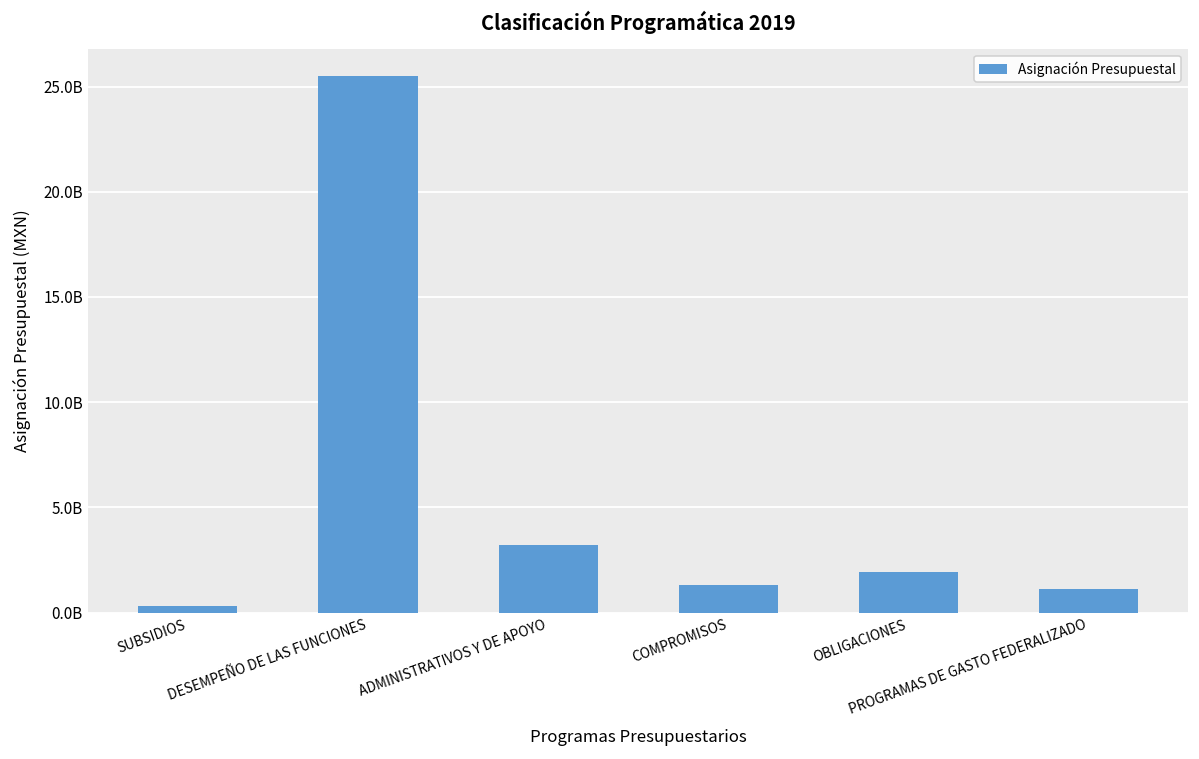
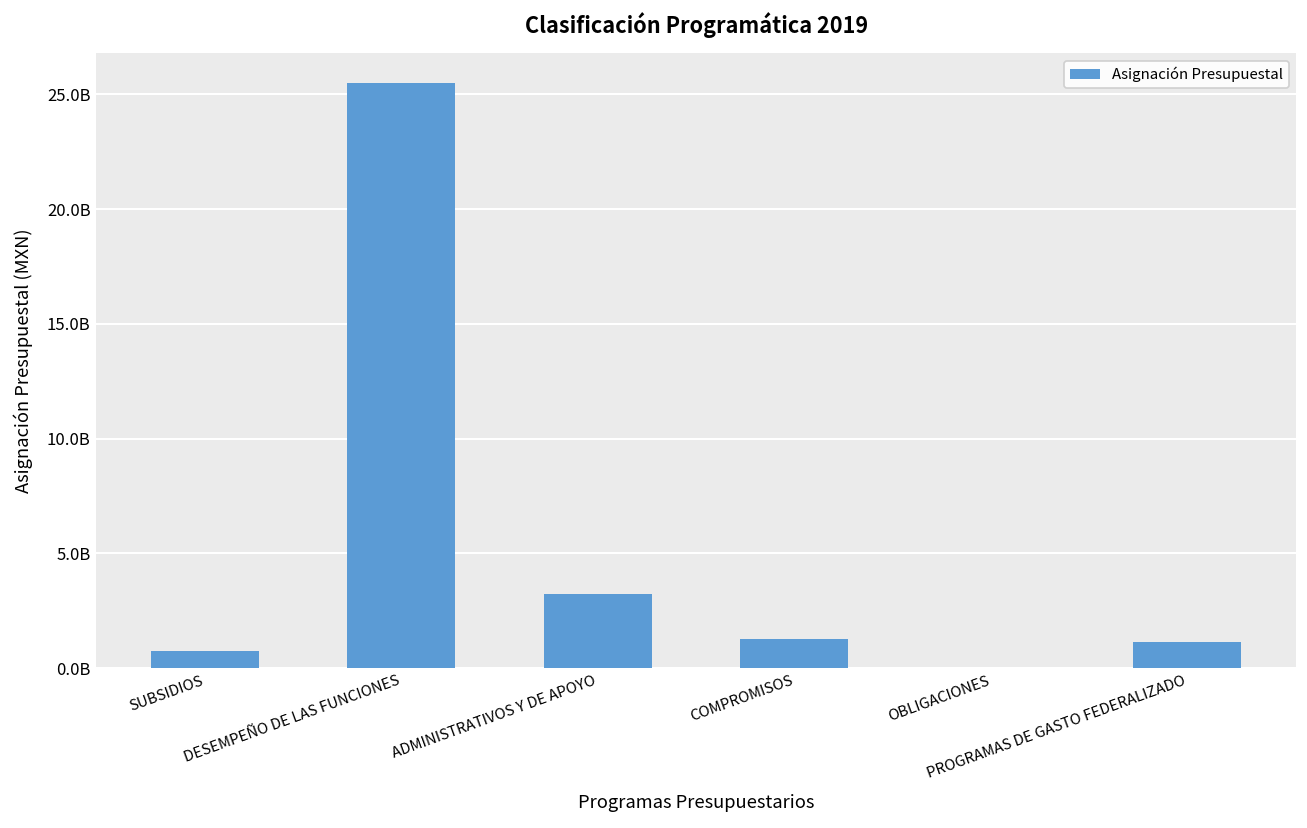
SUBSIDIOS: 300000000 -> 800000000
OBLIGACIONES: 1900000000 -> 0
